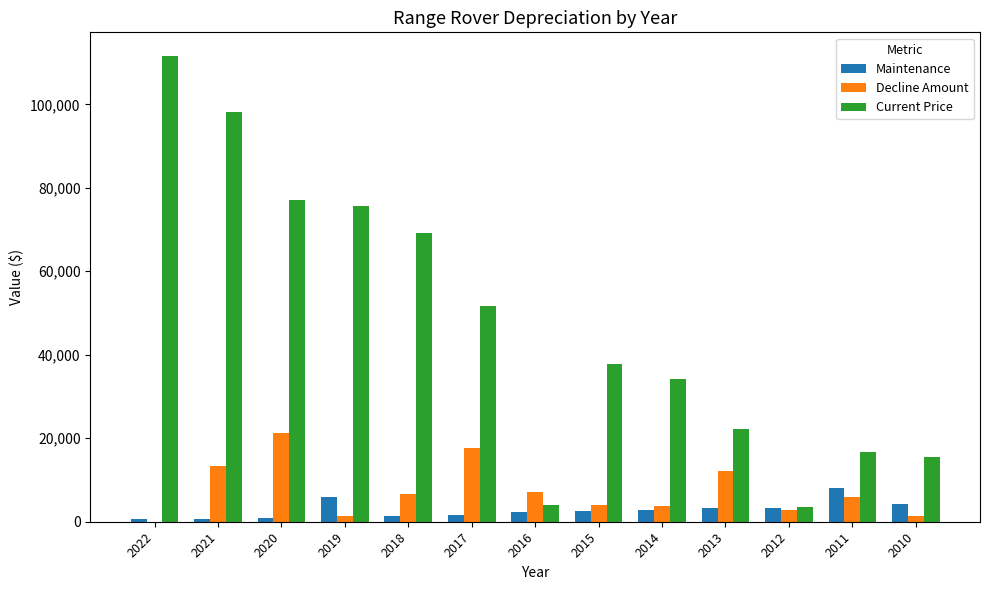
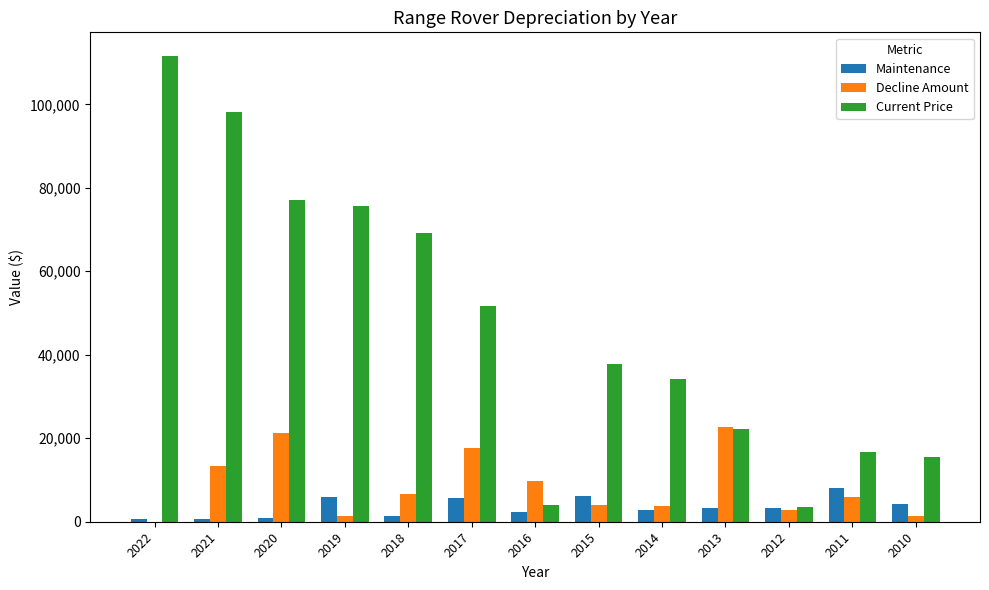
Maintenance, 2017: 2,000 -> 6,000
Decline Amount, 2016: 7,000 -> 10,000
Maintenance, 2015: 3,000 -> 6,000
Decline Amount, 2013: 12,000 -> 23,000
